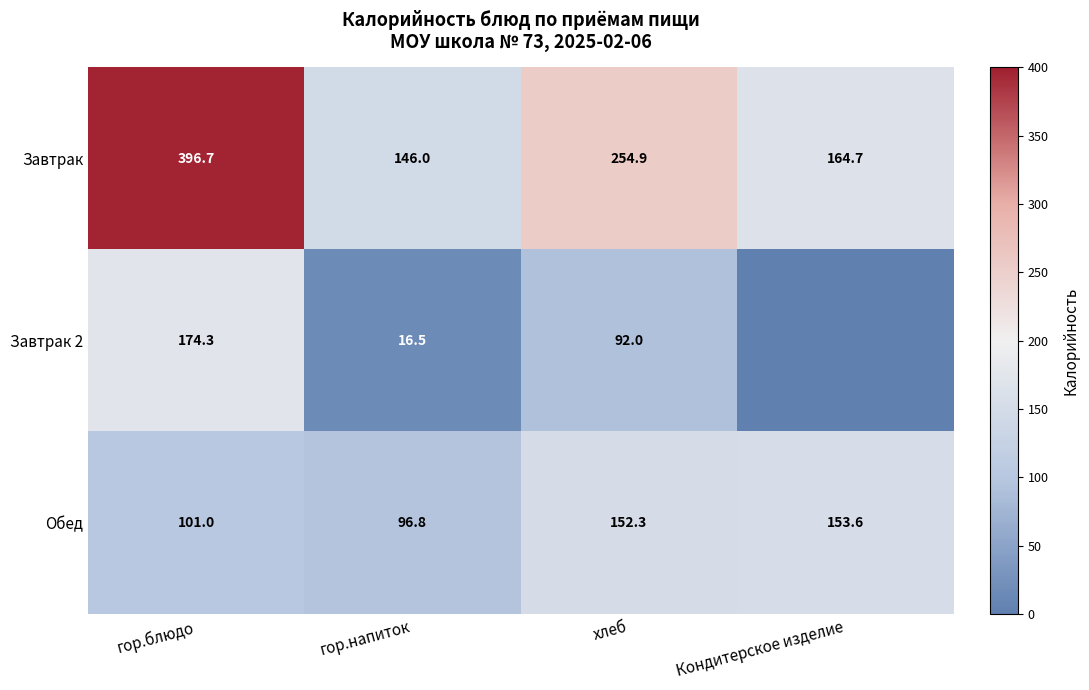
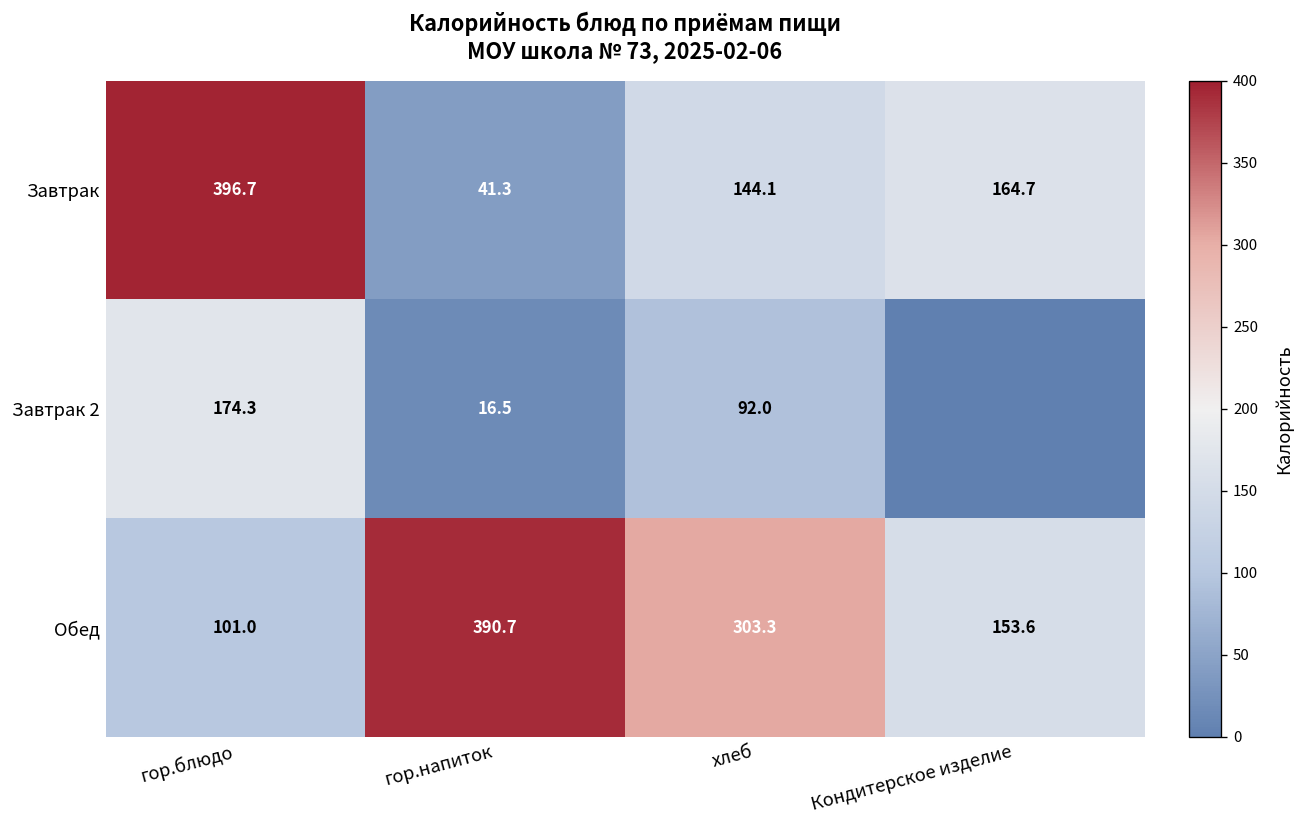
Завтрак, гор.напиток: 146.0 -> 41.3
Завтрак, хлеб: 254.9 -> 144.1
Обед, гор.напиток: 96.8 -> 390.7
Обед, хлеб: 152.3 -> 303.3
